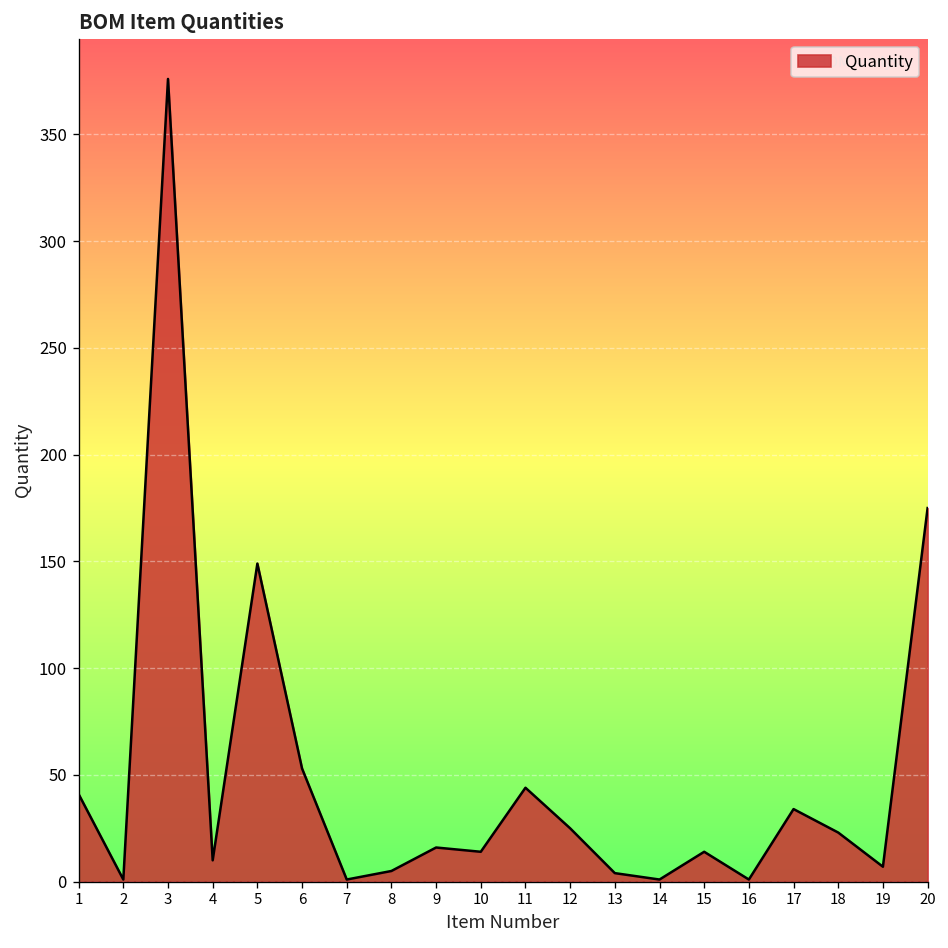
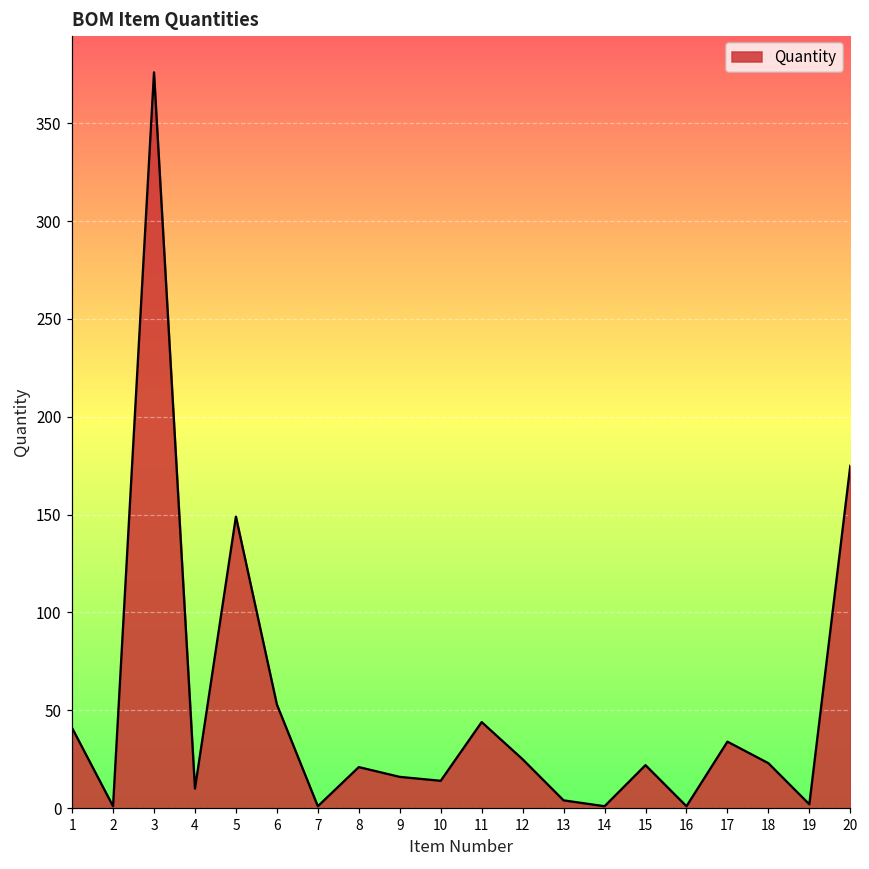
8: 5 -> 21
15: 14 -> 22
19: 7 -> 2
